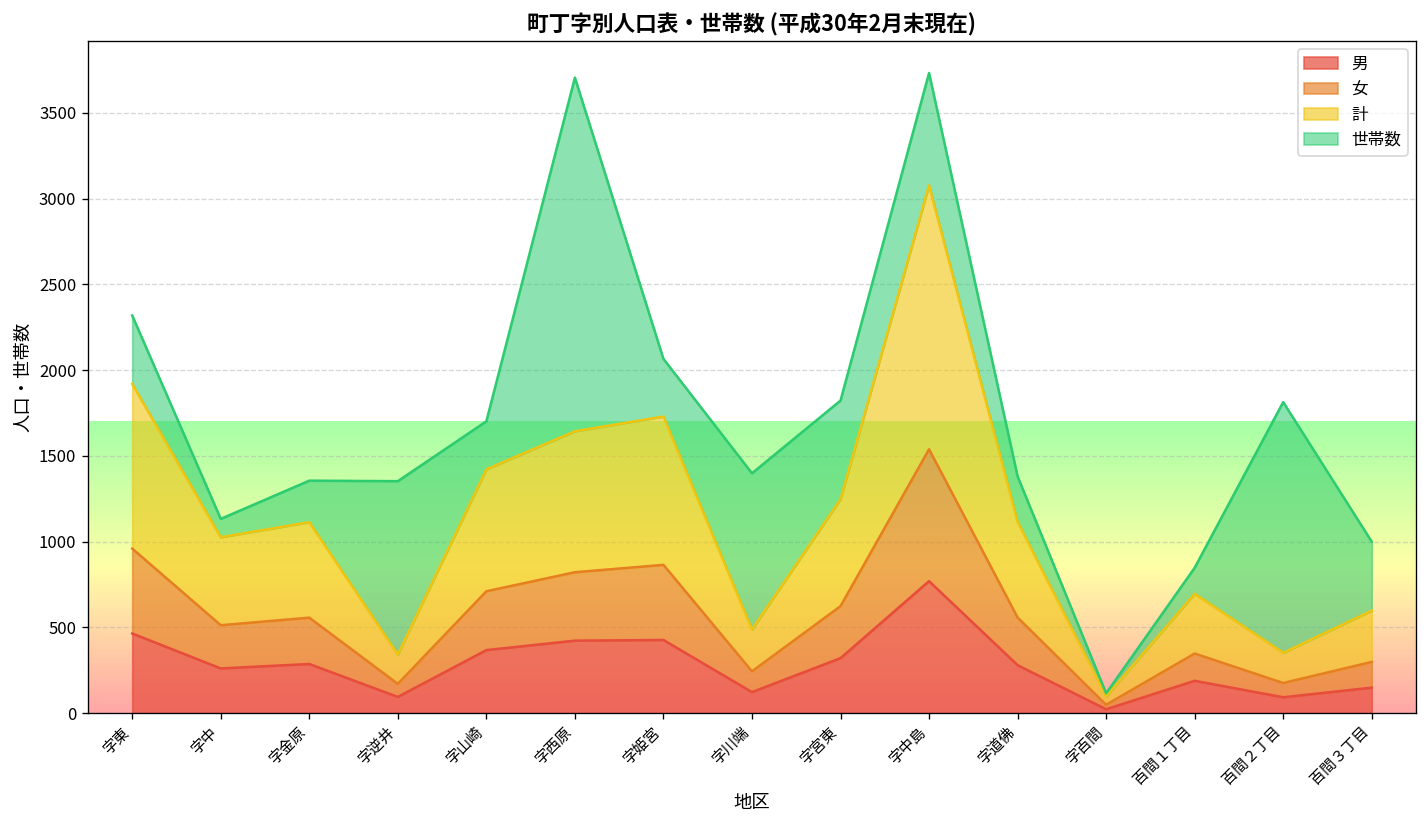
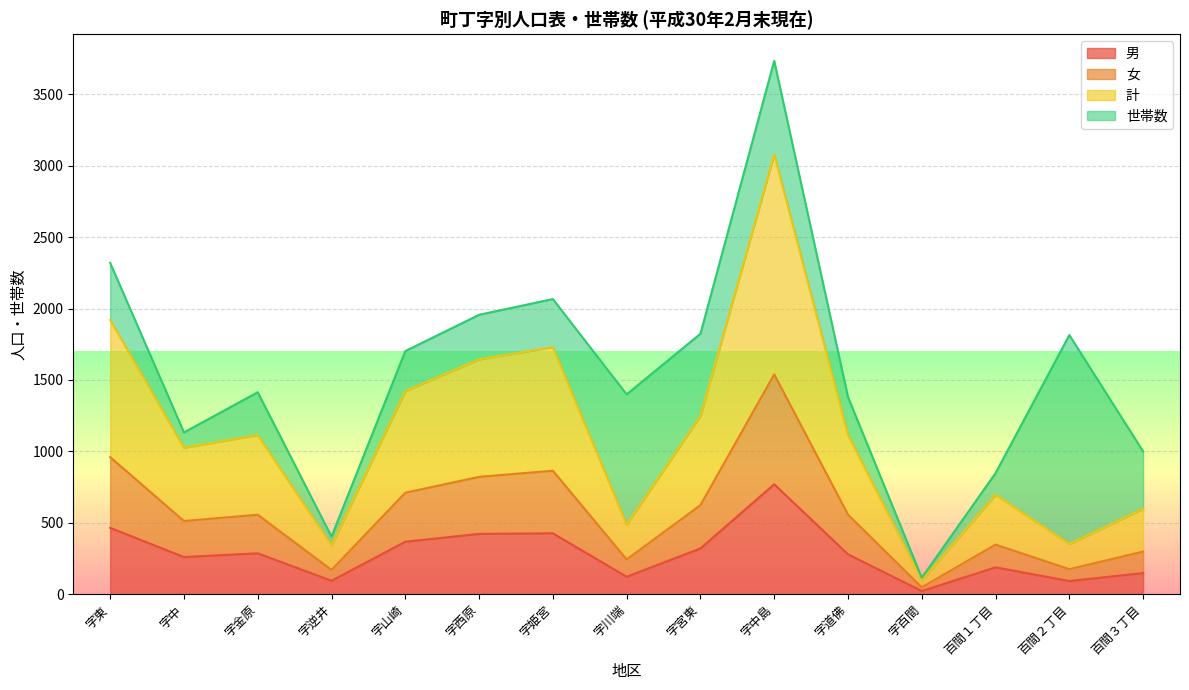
世帯数, 字金原: 240 -> 300
世帯数, 字逆井: 1010 -> 60
世帯数, 字西原: 2060 -> 310
